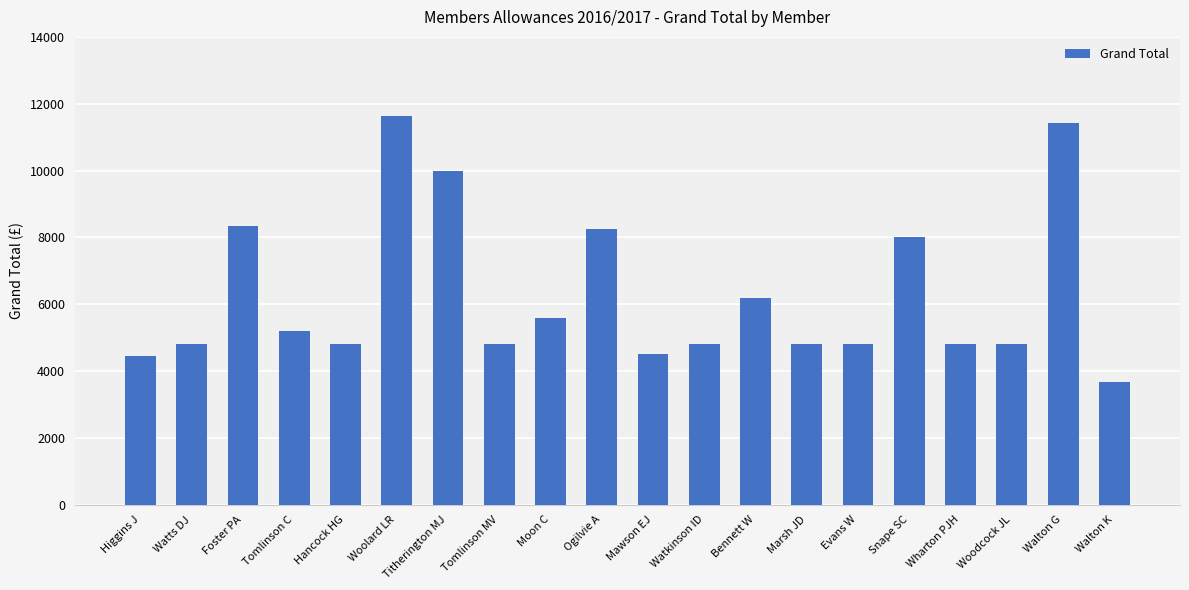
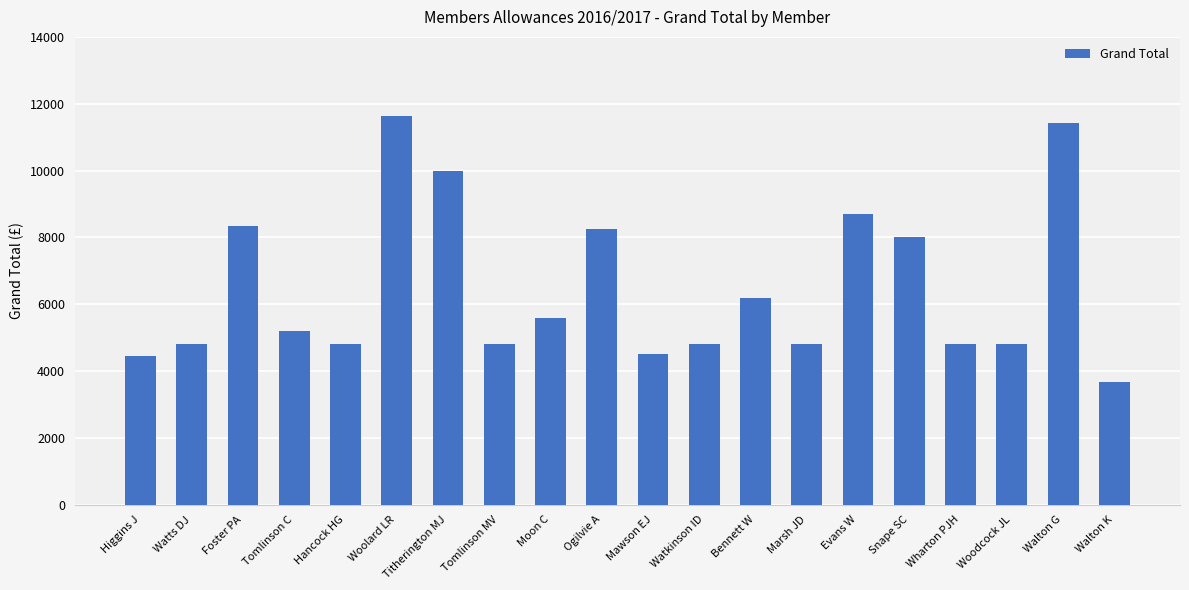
Evans W: 4800 -> 8700
